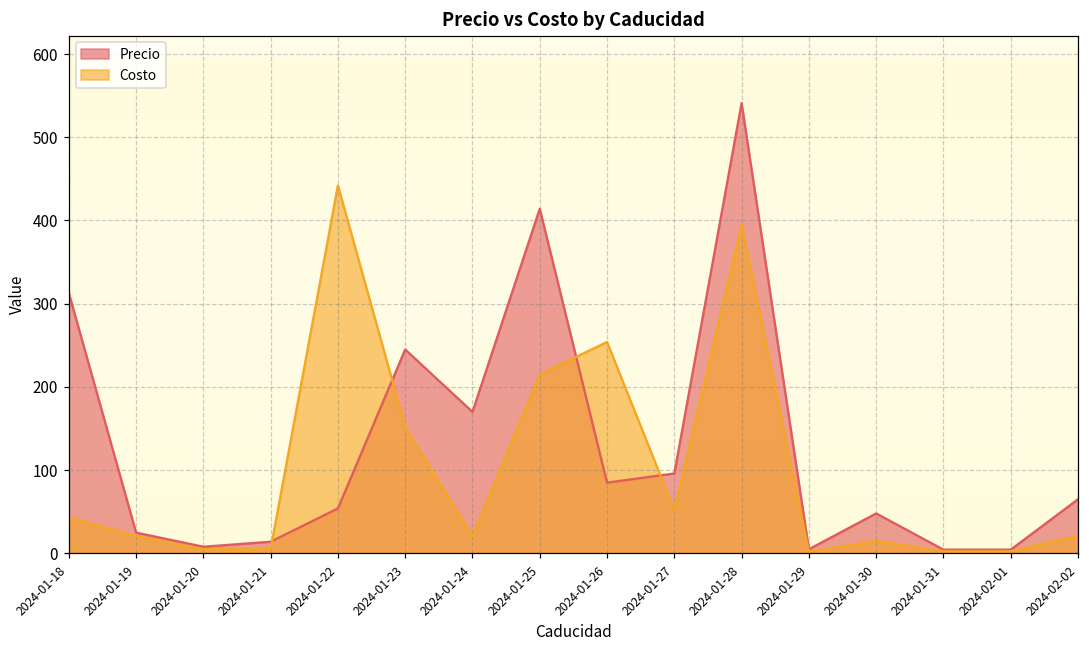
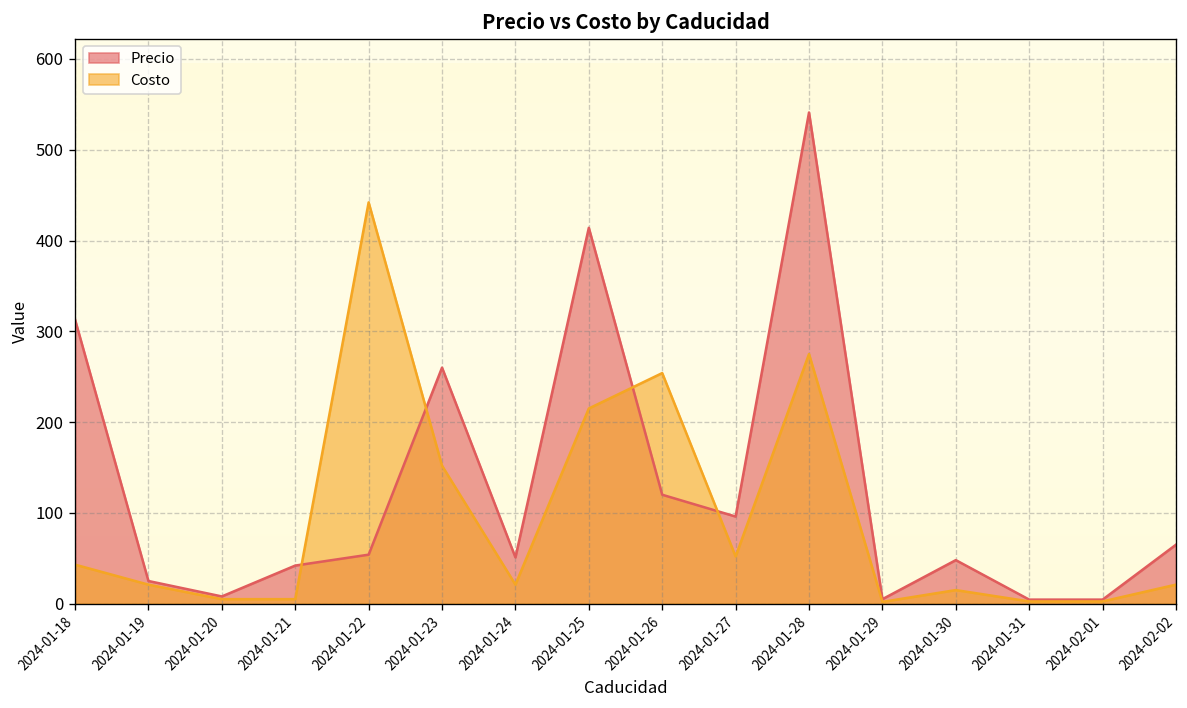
Precio, 2024-01-21: 10 -> 40
Precio, 2024-01-23: 250 -> 260
Precio, 2024-01-24: 170 -> 50
Precio, 2024-01-26: 90 -> 120
Costo, 2024-01-28: 400 -> 280
